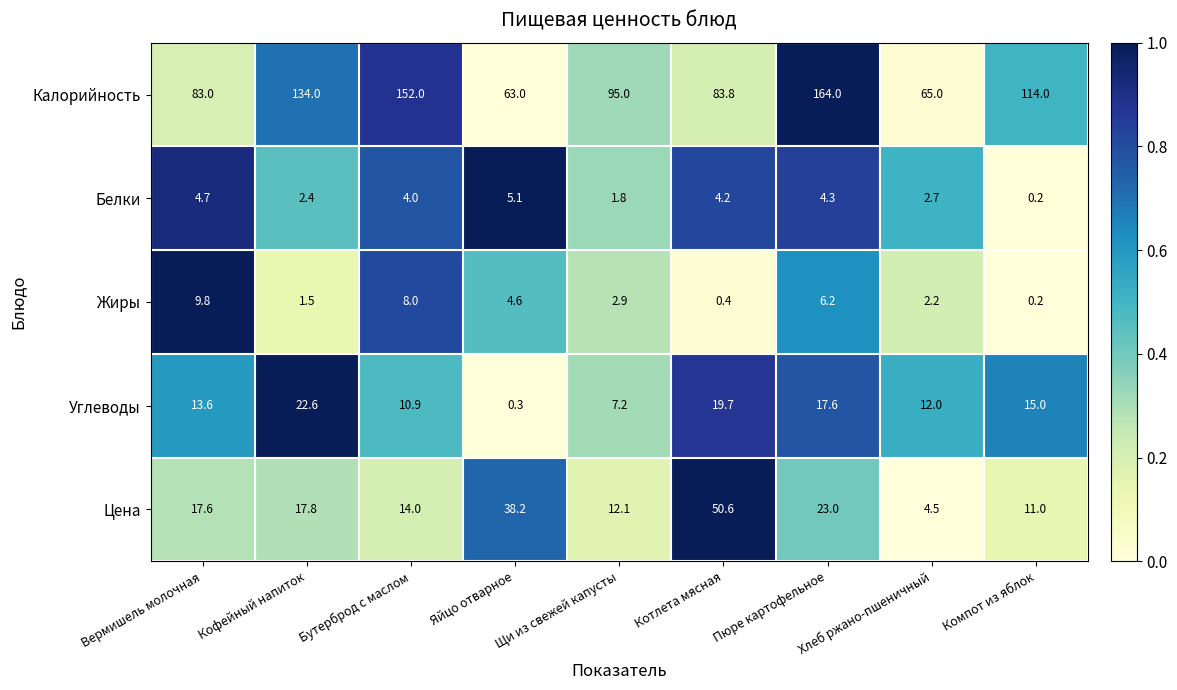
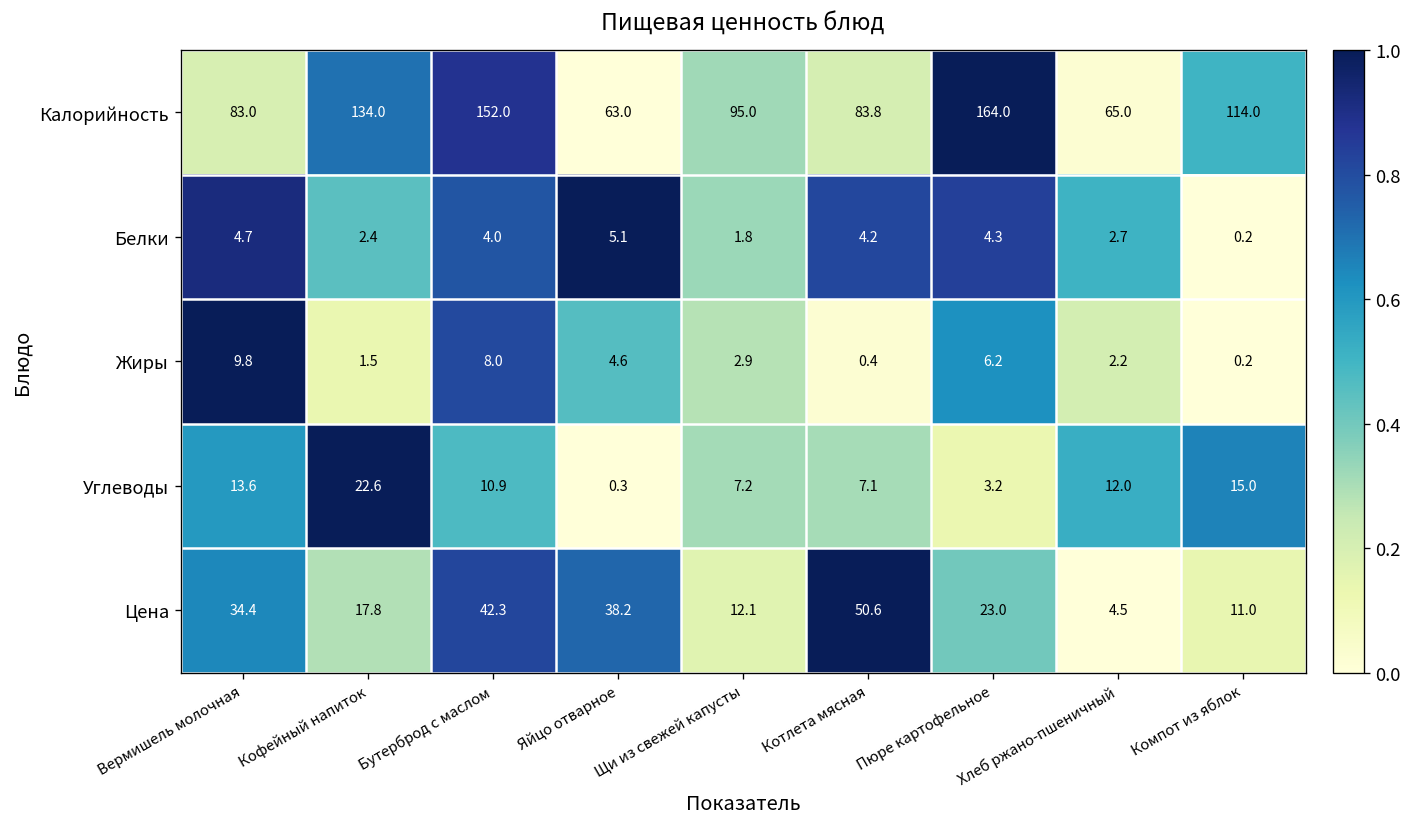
Углеводы, Котлета мясная: 19.7 -> 7.1
Углеводы, Пюре картофельное: 17.6 -> 3.2
Цена, Вермишель молочная: 17.6 -> 34.4
Цена, Бутерброд с маслом: 14.0 -> 42.3
